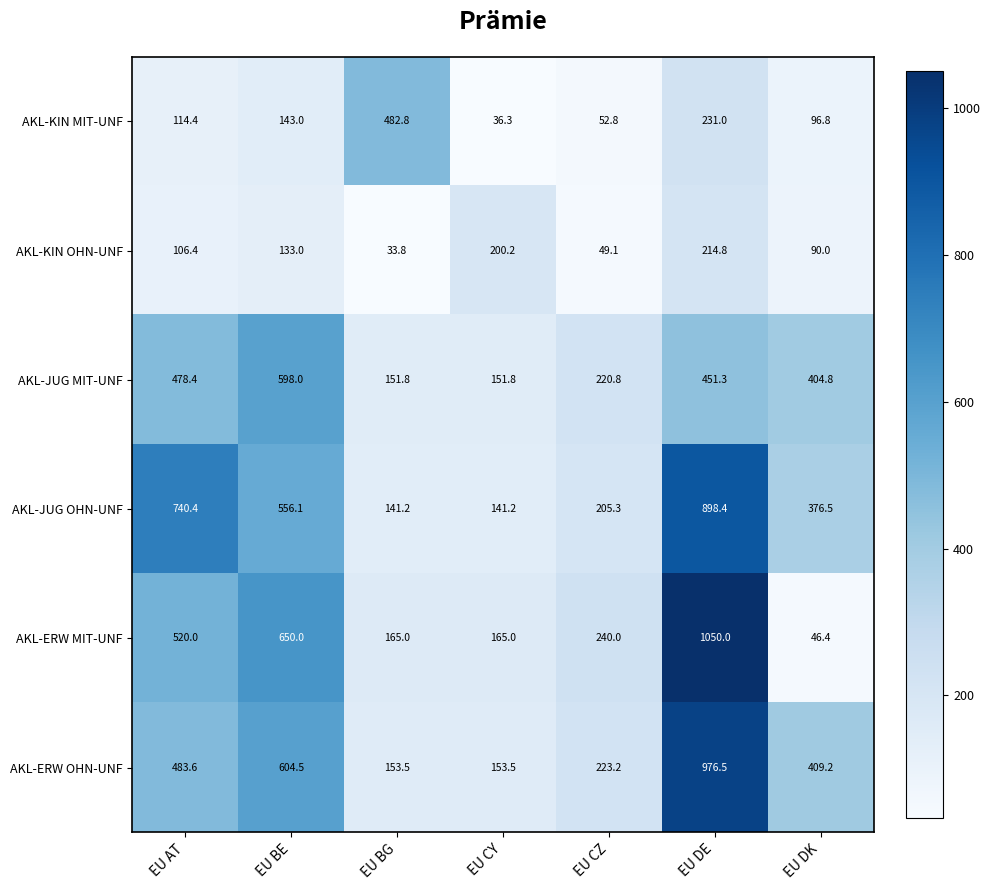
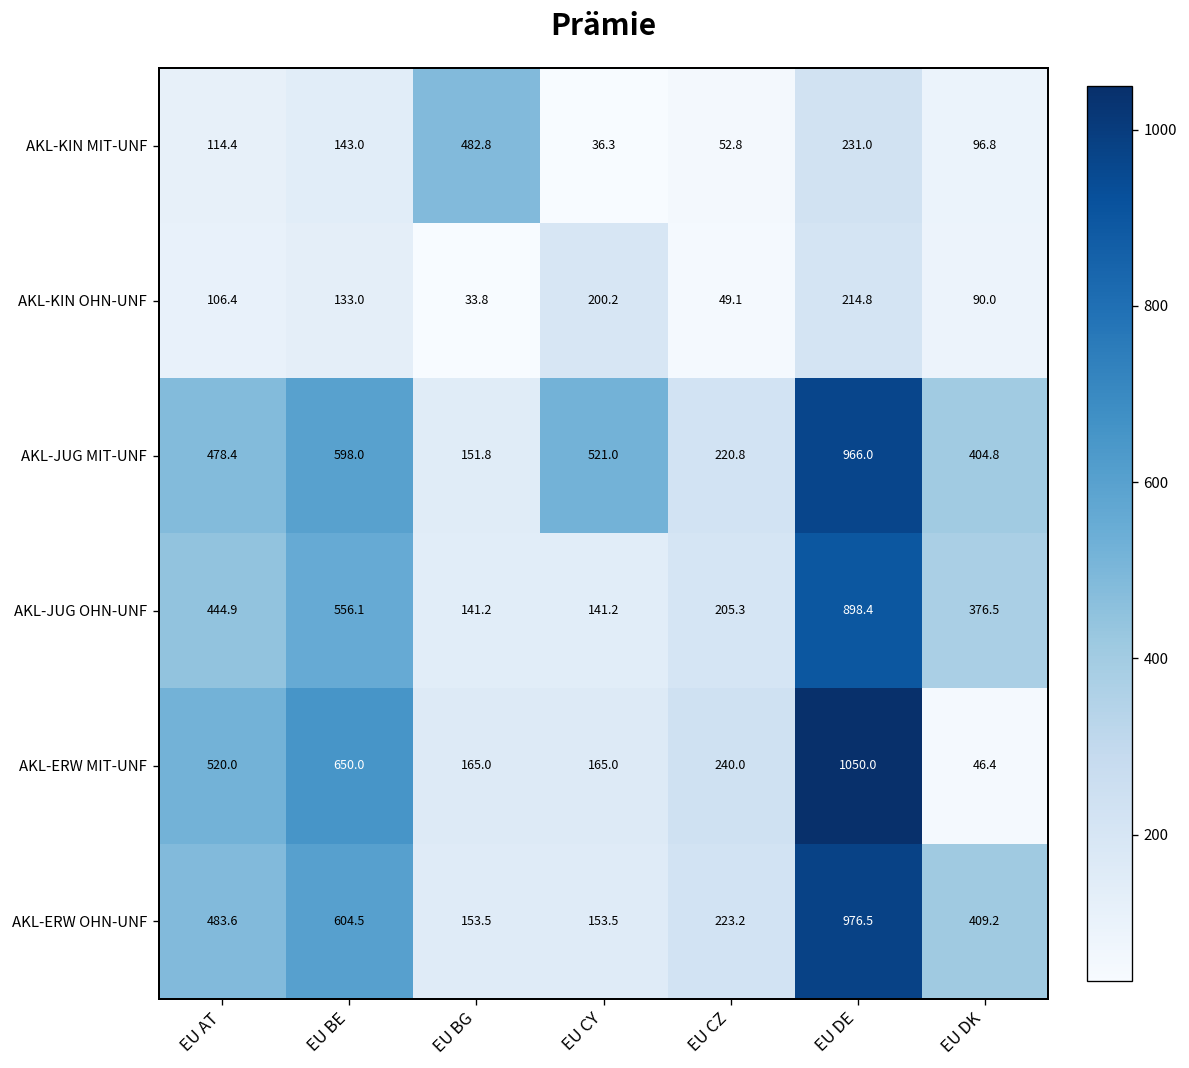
AKL-JUG MIT-UNF, EU CY: 151.8 -> 521.0
AKL-JUG MIT-UNF, EU DE: 451.3 -> 966.0
AKL-JUG OHN-UNF, EU AT: 740.4 -> 444.9
